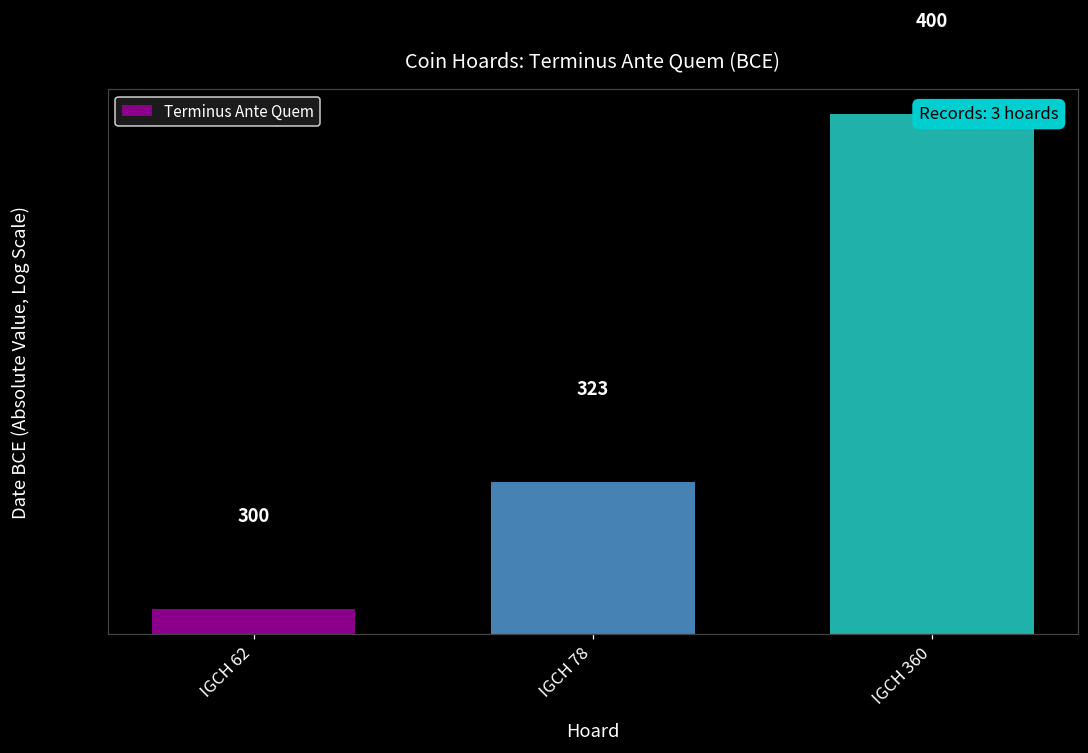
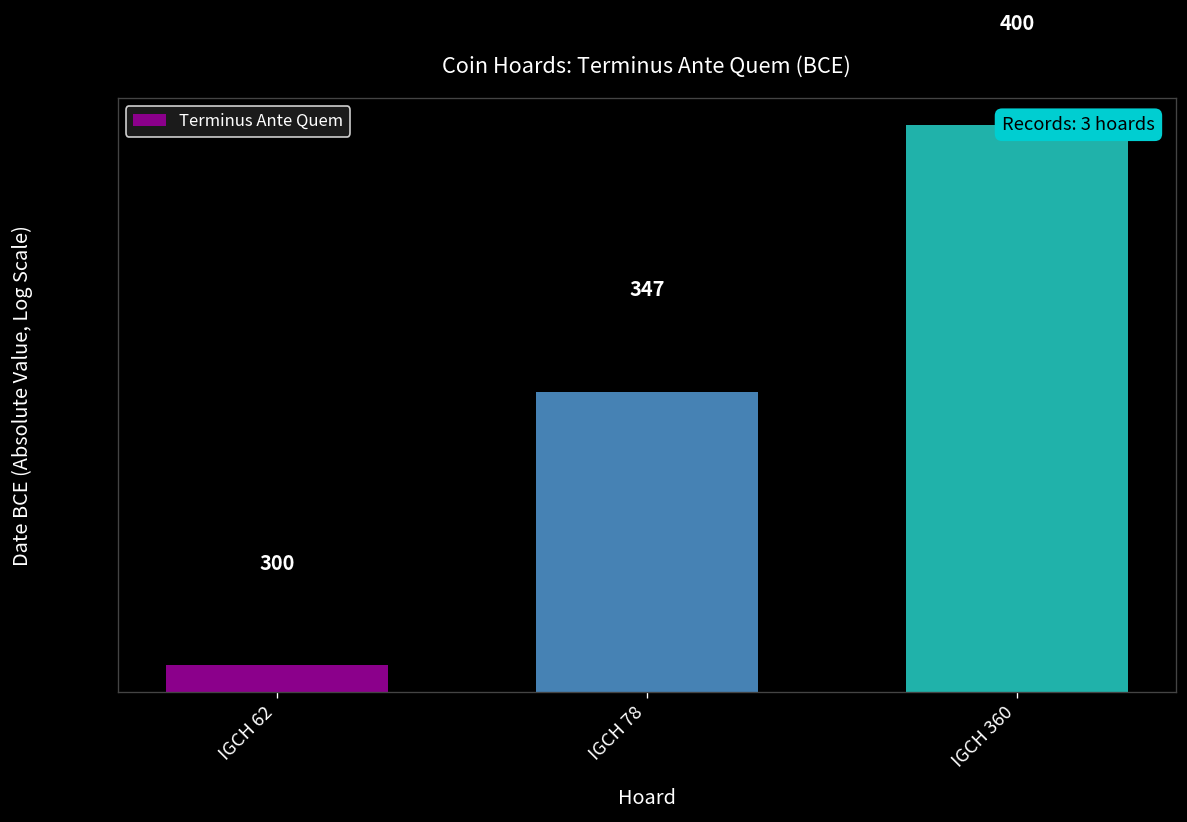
IGCH 78: 323 -> 347
